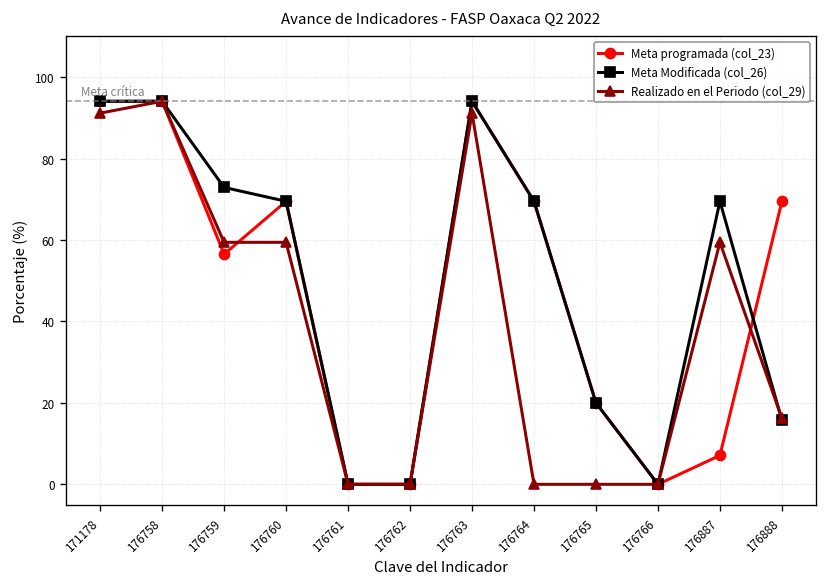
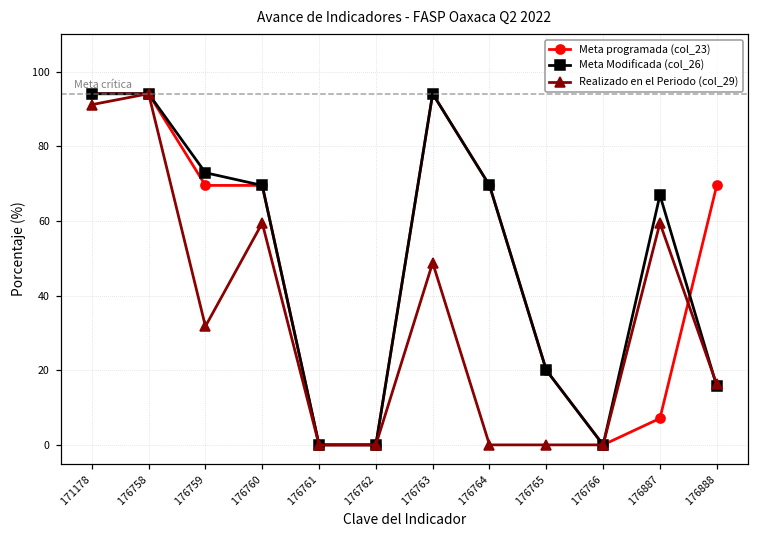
Meta programada (col_23), 176759: 57 -> 70
Realizado en el Periodo (col_29), 176759: 59 -> 32
Realizado en el Periodo (col_29), 176763: 91 -> 49
Meta Modificada (col_26), 176887: 70 -> 67
